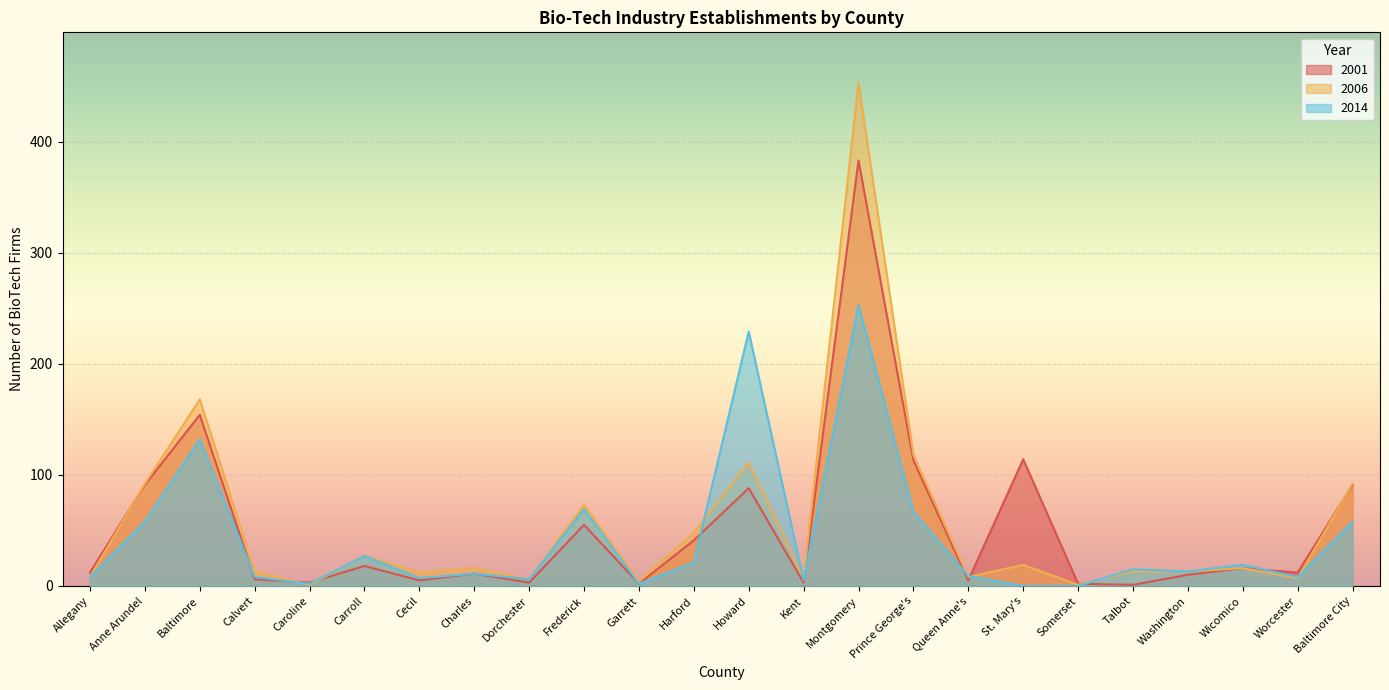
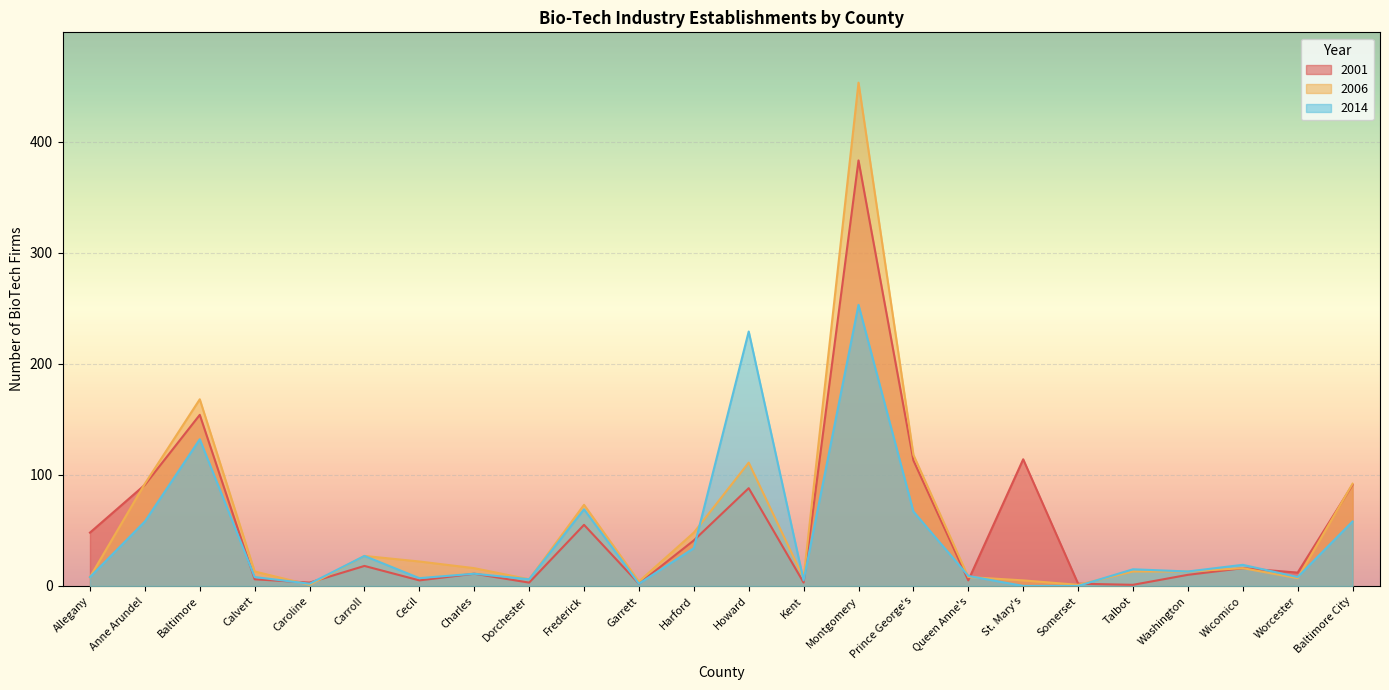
2001, Allegany: 12 -> 48
2006, Cecil: 12 -> 22
2014, Harford: 21 -> 34
2006, St. Mary's: 19 -> 5
